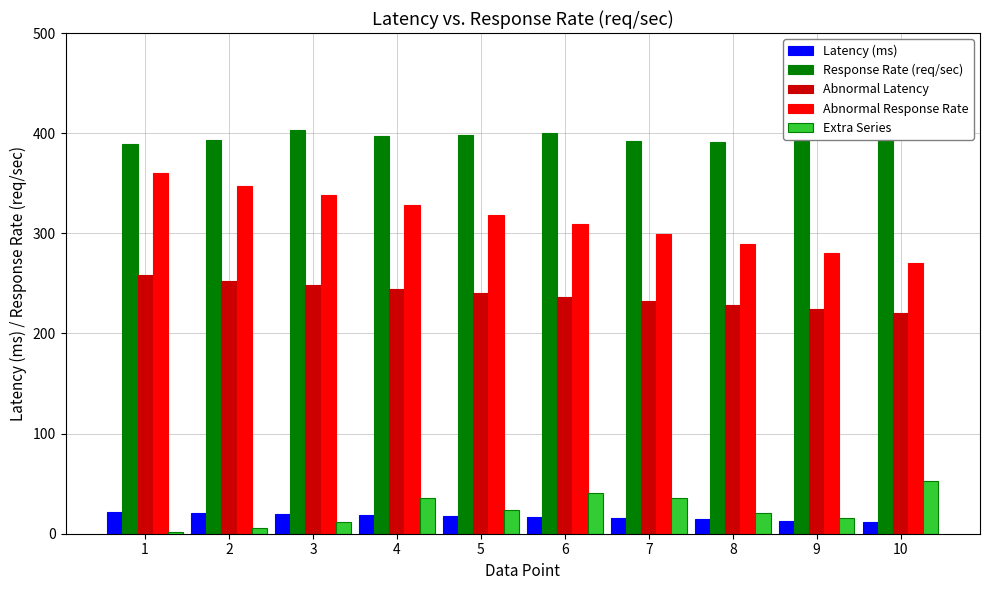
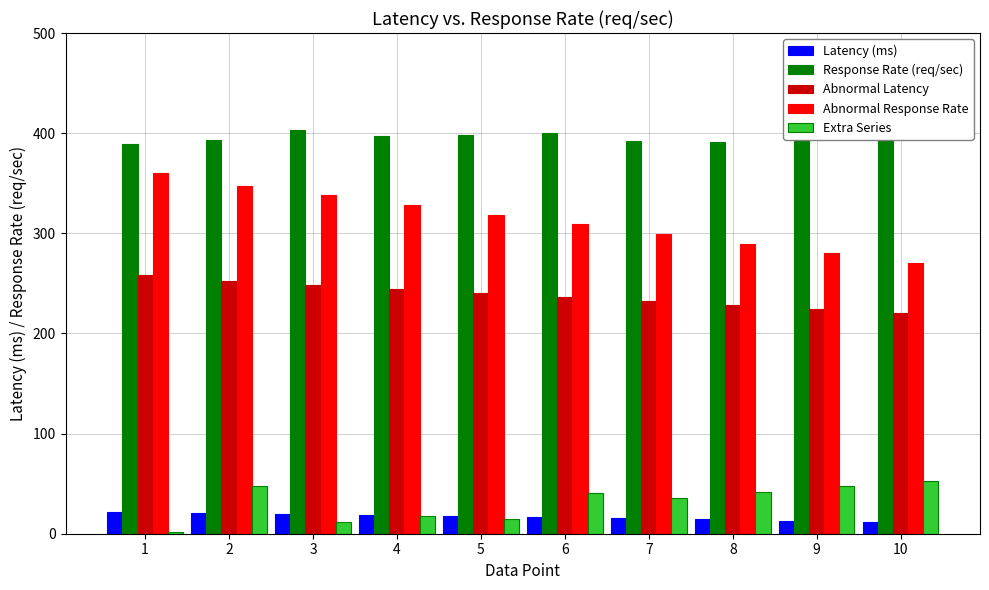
Extra Series, 2: 6 -> 48
Extra Series, 4: 35 -> 18
Extra Series, 5: 24 -> 15
Extra Series, 8: 20 -> 42
Extra Series, 9: 16 -> 47
